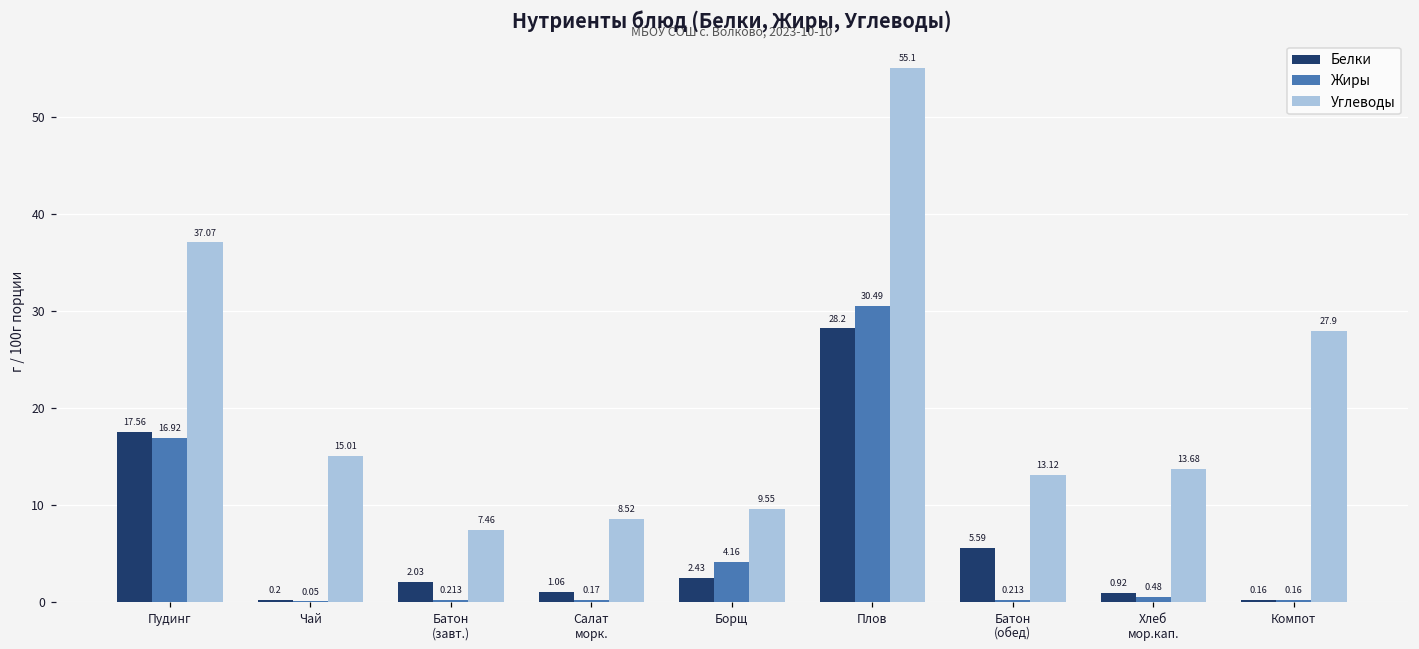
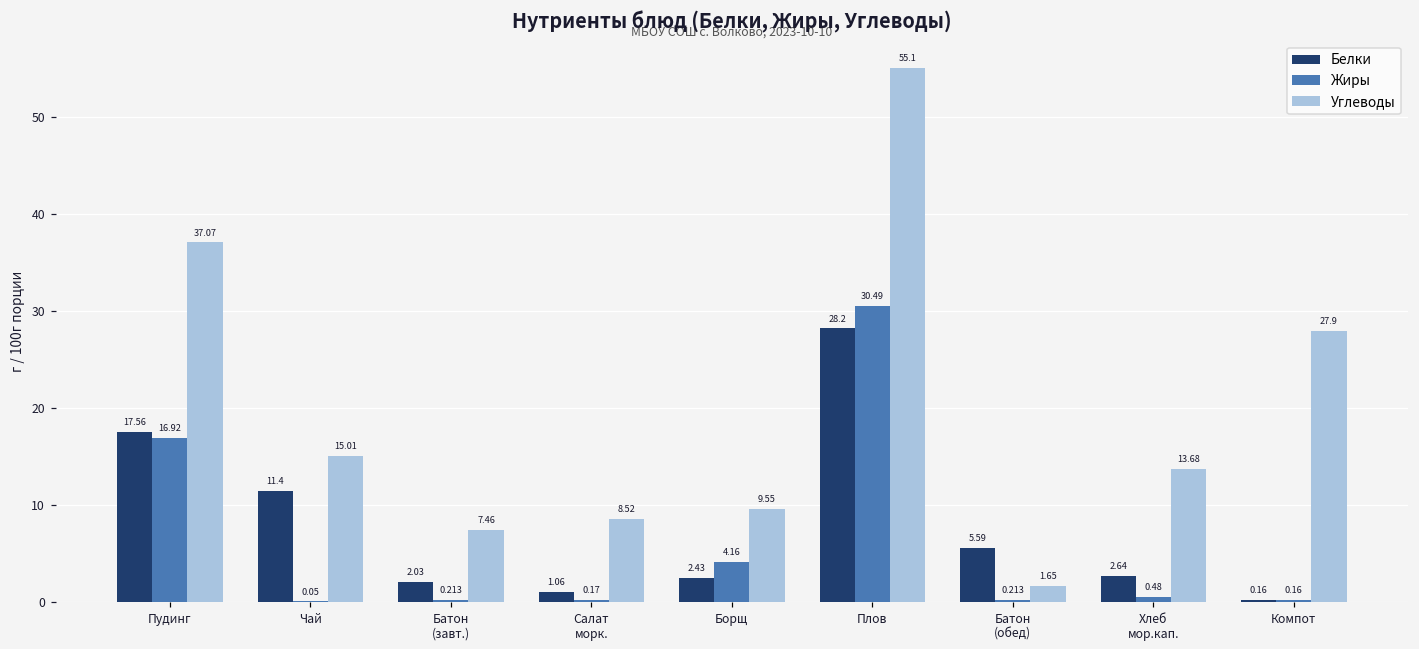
Белки, Чай: 0.2 -> 11.4
Углеводы, Батон (обед): 13.12 -> 1.65
Белки, Хлеб мор.кап.: 0.92 -> 2.64
